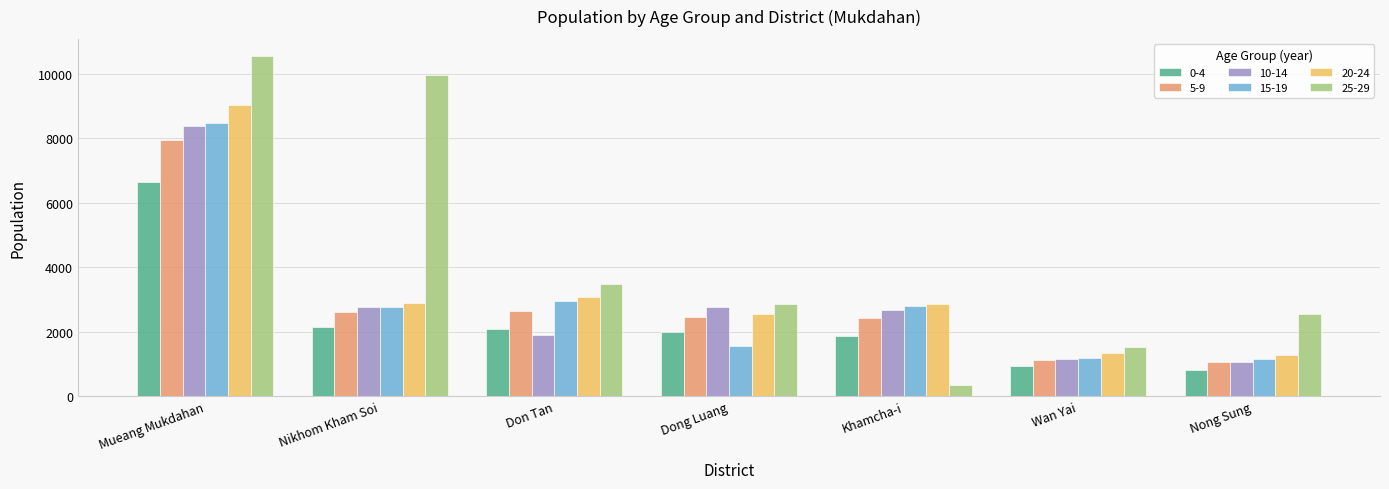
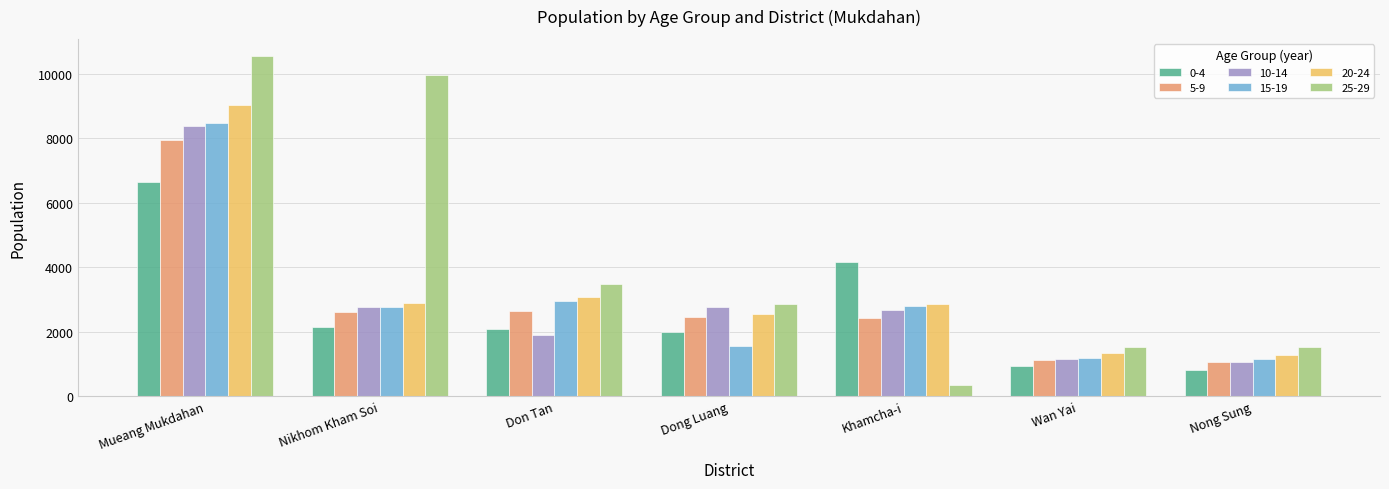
0-4, Khamcha-i: 1900 -> 4200
25-29, Nong Sung: 2600 -> 1500
